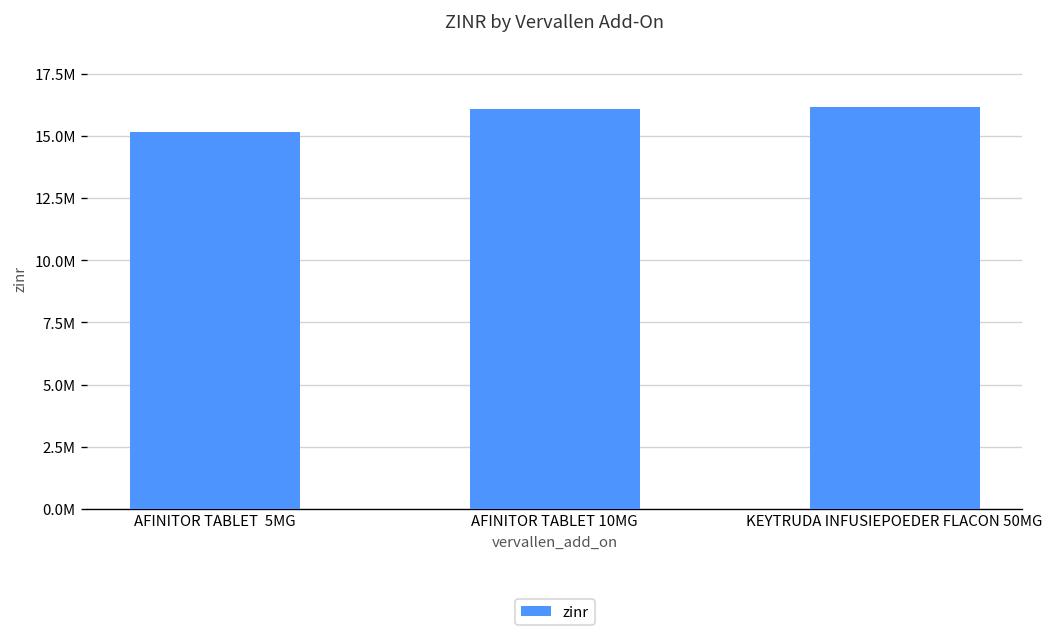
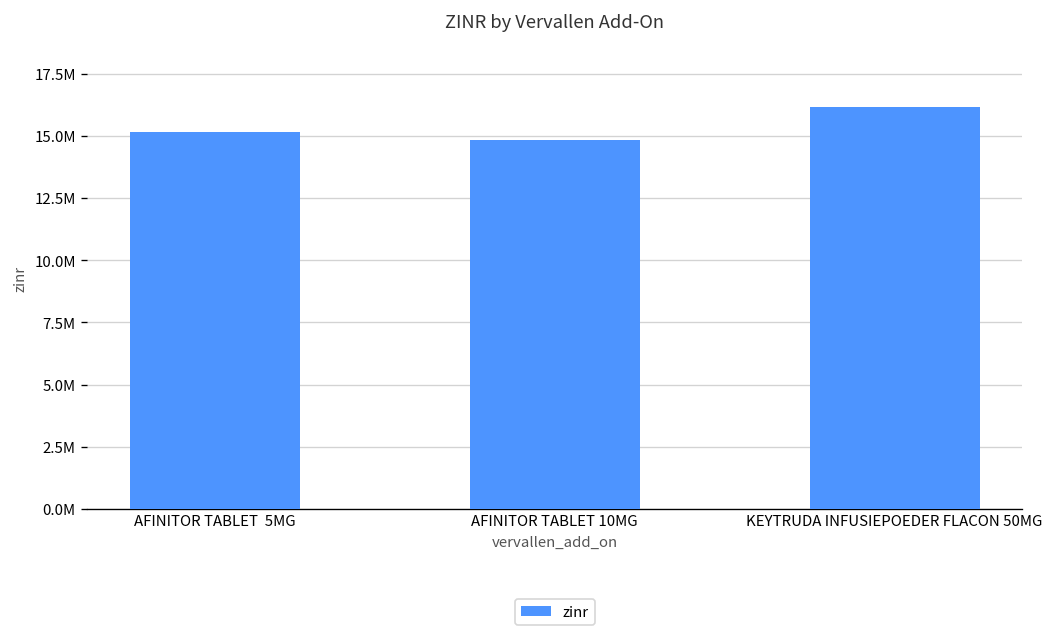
AFINITOR TABLET 10MG: 16100000 -> 14800000
